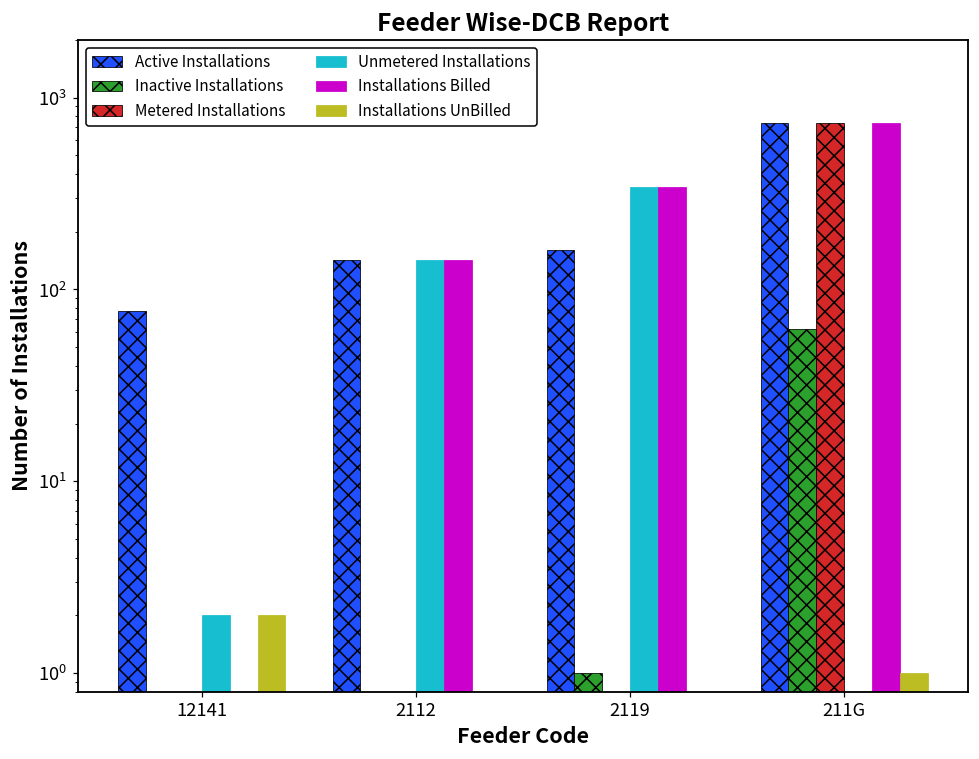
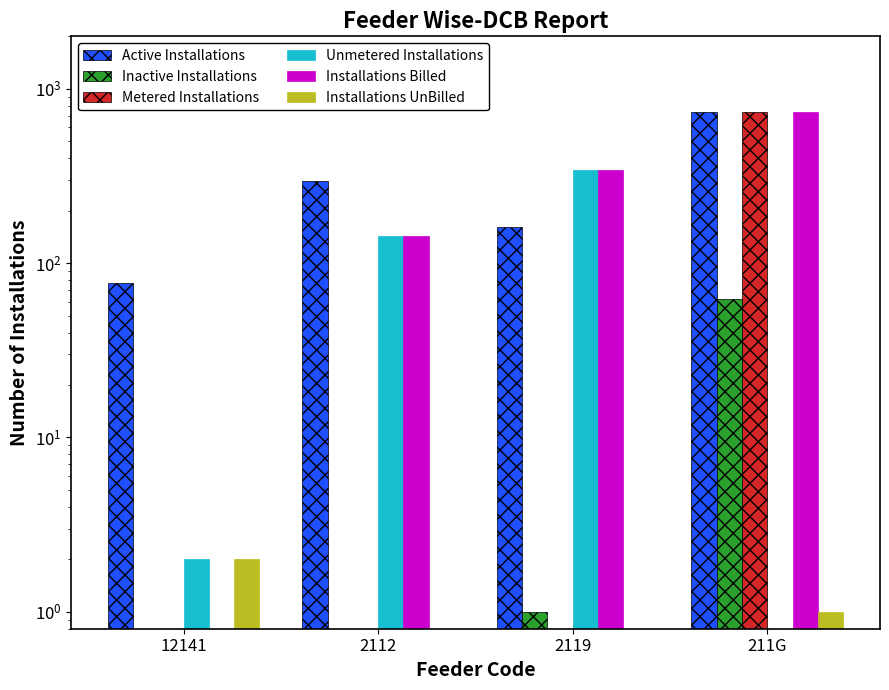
Active Installations, 2112: 140 -> 300
